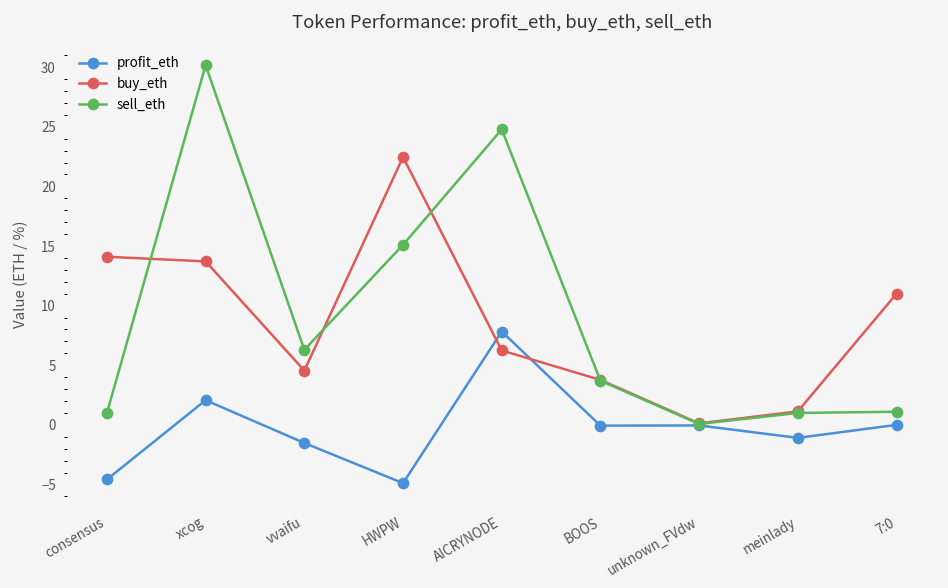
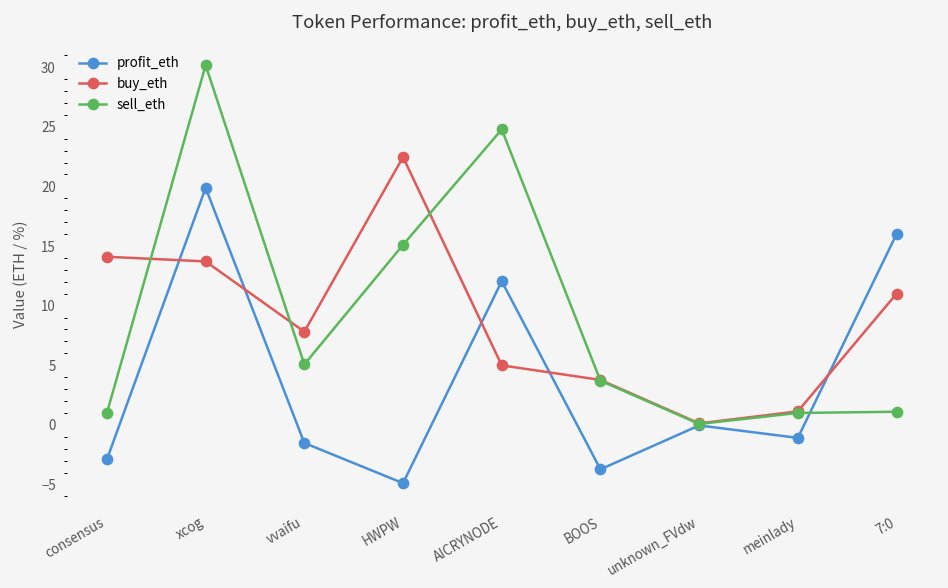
profit_eth, consensus: -5 -> -3
profit_eth, xcog: 2 -> 20
buy_eth, vvaifu: 5 -> 8
sell_eth, vvaifu: 6 -> 5
profit_eth, AICRYNODE: 8 -> 12
buy_eth, AICRYNODE: 6 -> 5
profit_eth, BOOS: 0 -> -4
profit_eth, 7:0: 0 -> 16
